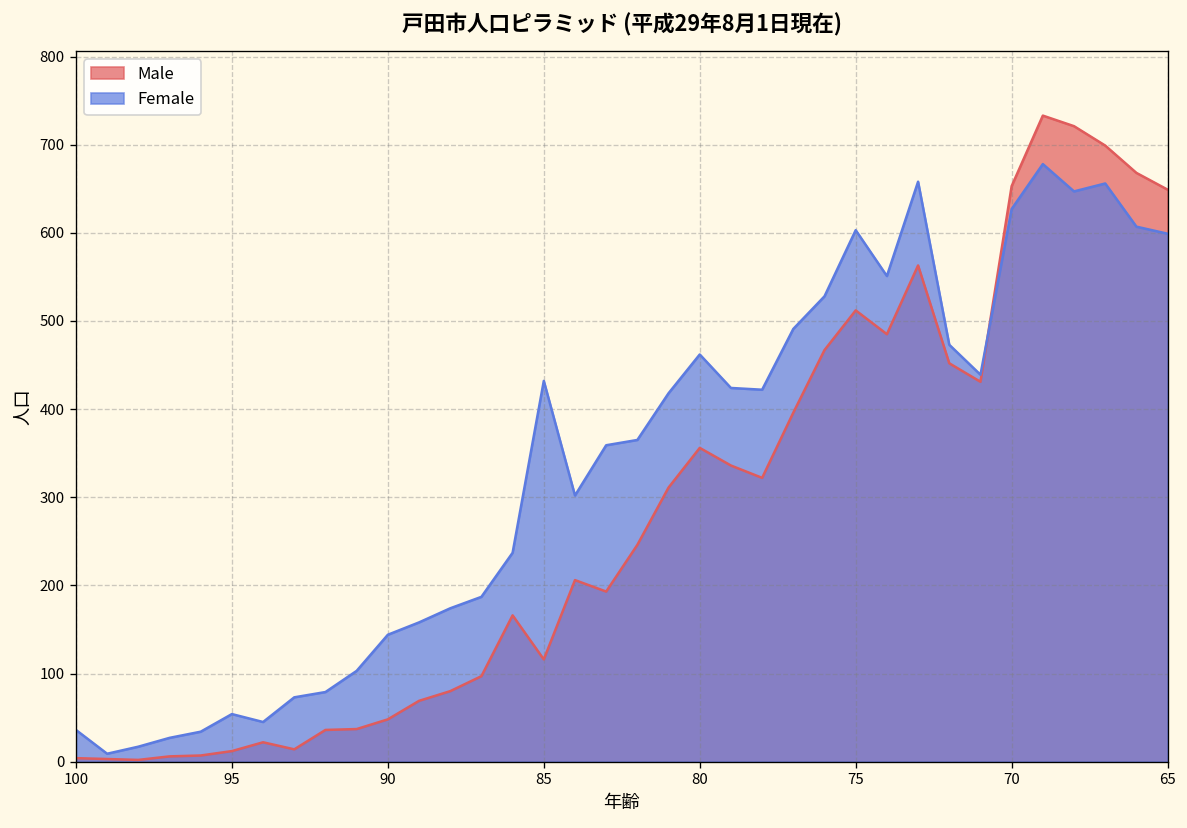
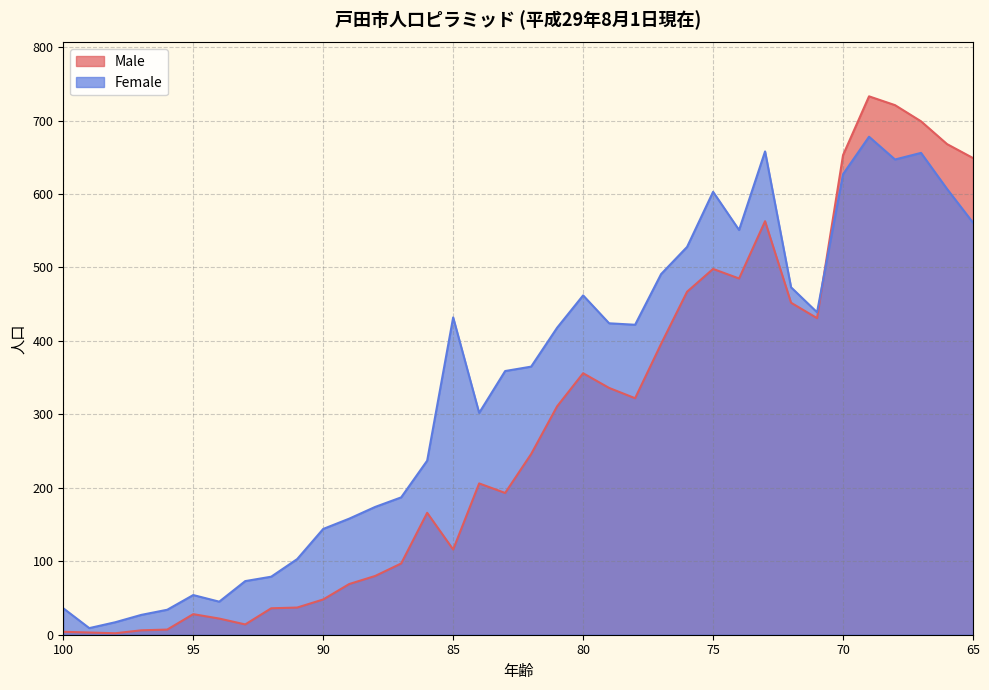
Male, 95: 10 -> 30
Male, 75: 510 -> 500
Female, 65: 600 -> 560
